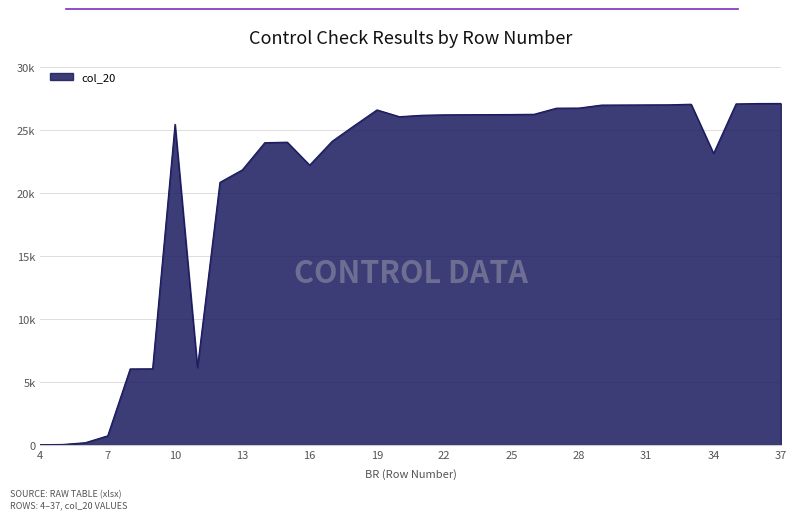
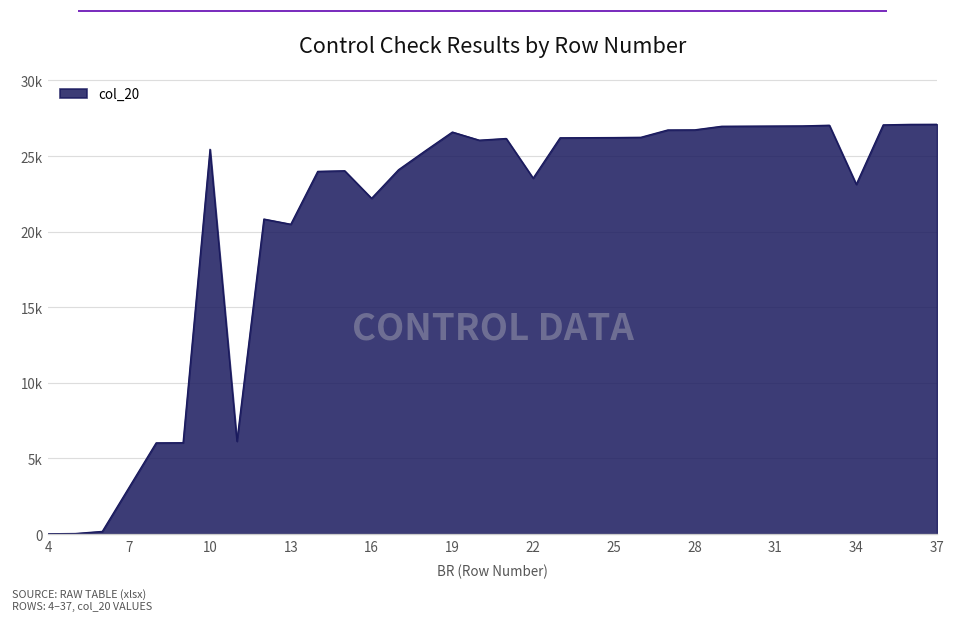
7: 700 -> 3100
13: 21800 -> 20500
22: 26200 -> 23500
